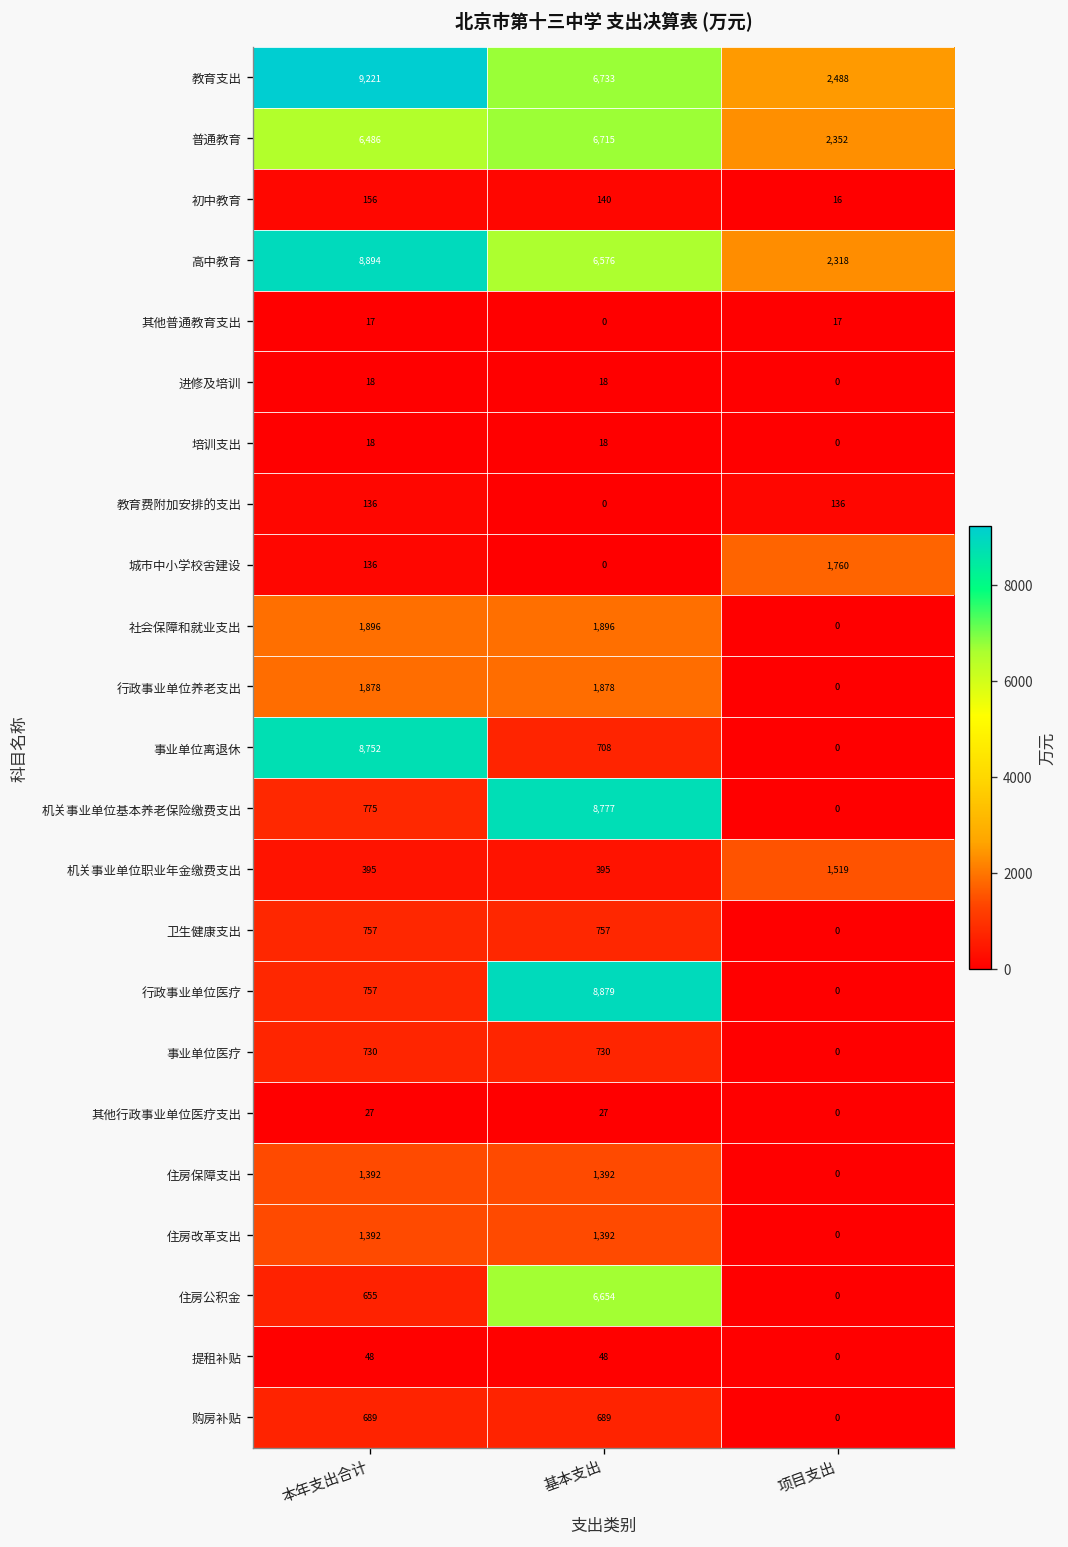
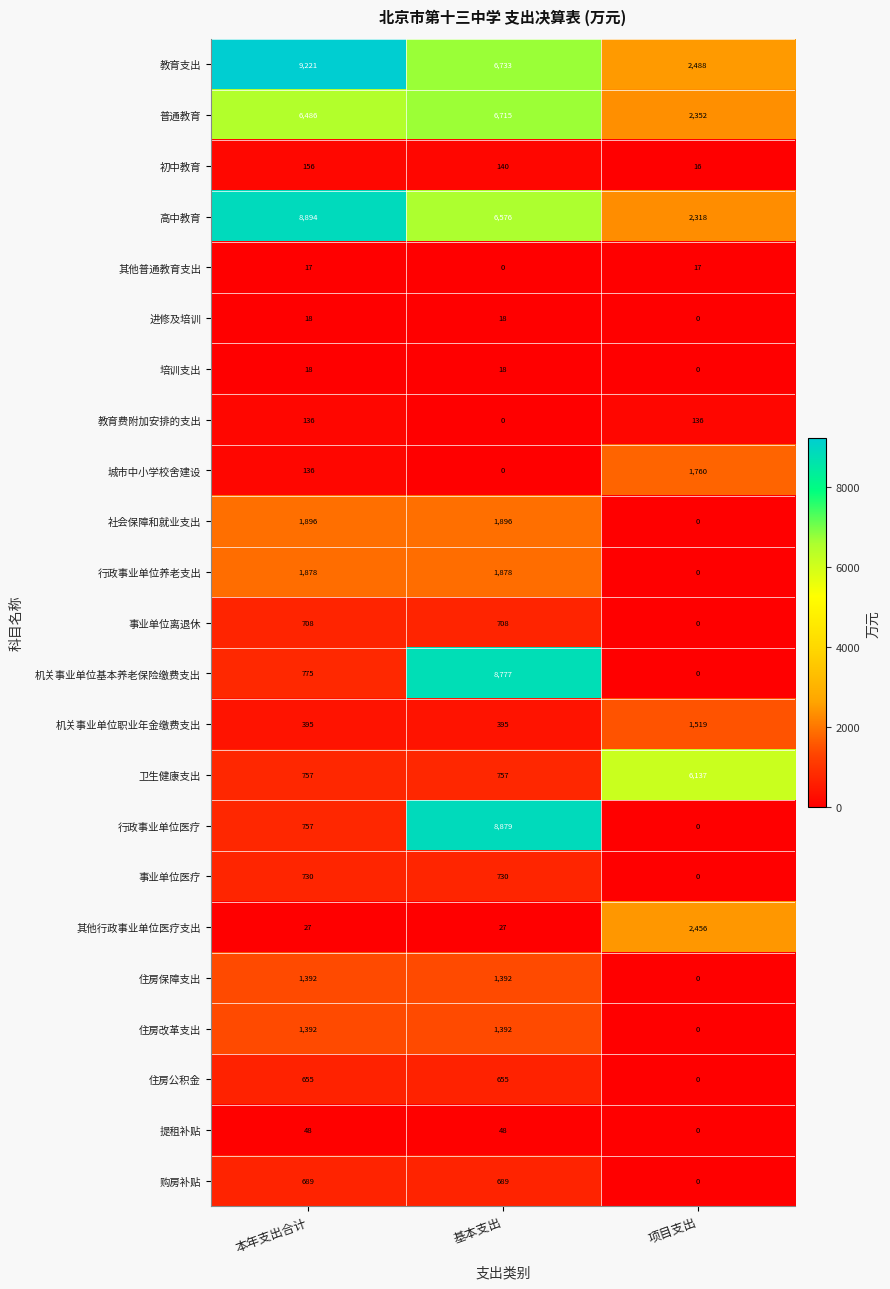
事业单位离退休, 本年支出合计: 8,752 -> 708
卫生健康支出, 项目支出: 0 -> 6,137
其他行政事业单位医疗支出, 项目支出: 0 -> 2,456
住房公积金, 基本支出: 6,654 -> 655
